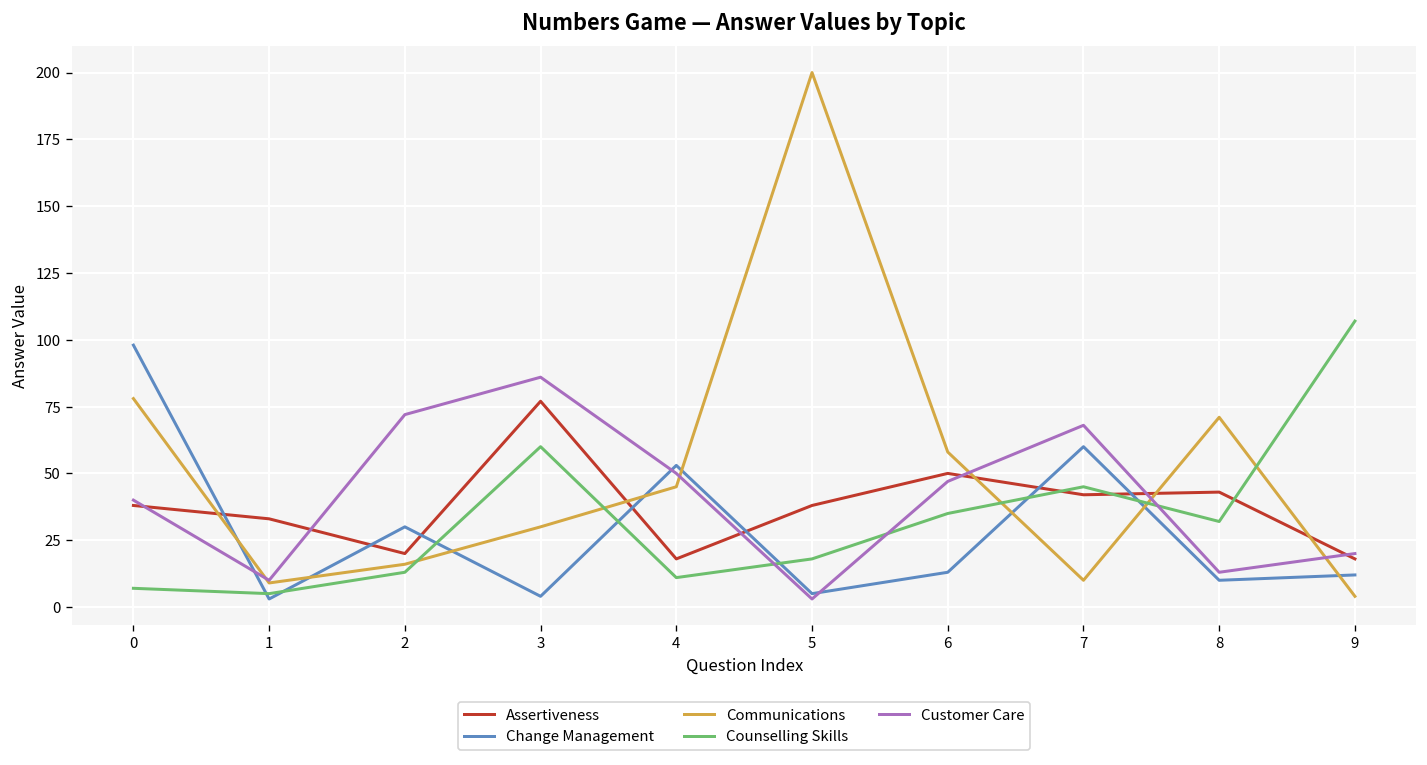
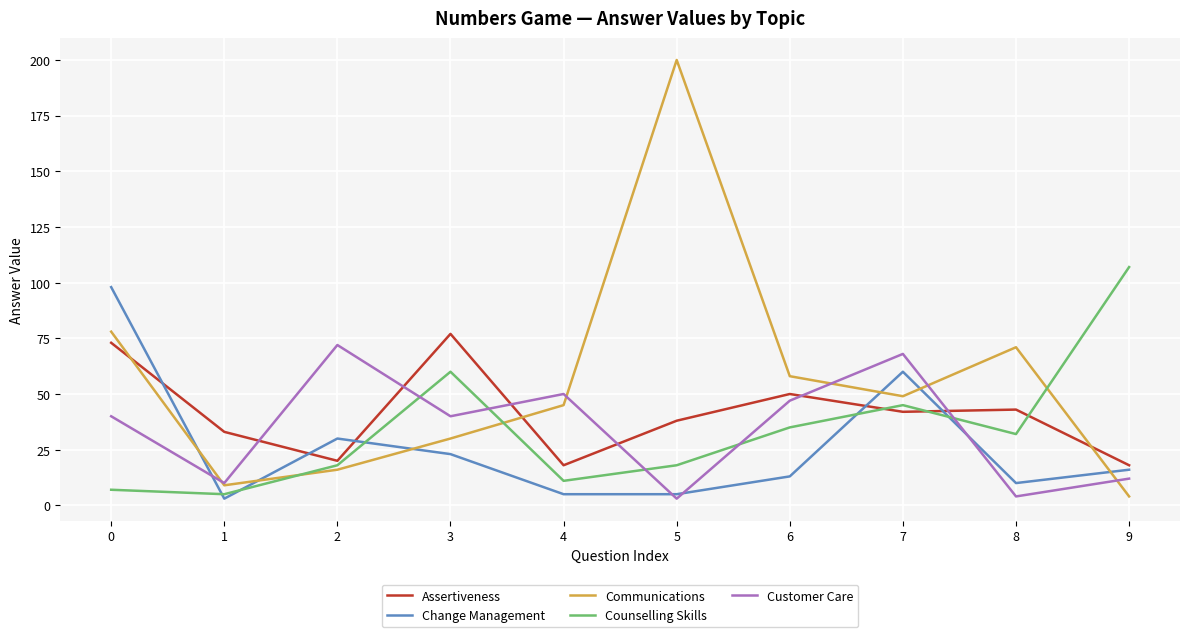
Assertiveness, 0: 38 -> 73
Counselling Skills, 2: 13 -> 18
Change Management, 3: 4 -> 23
Customer Care, 3: 86 -> 40
Change Management, 4: 53 -> 5
Communications, 7: 10 -> 49
Customer Care, 8: 13 -> 4
Change Management, 9: 12 -> 16
Customer Care, 9: 20 -> 12
